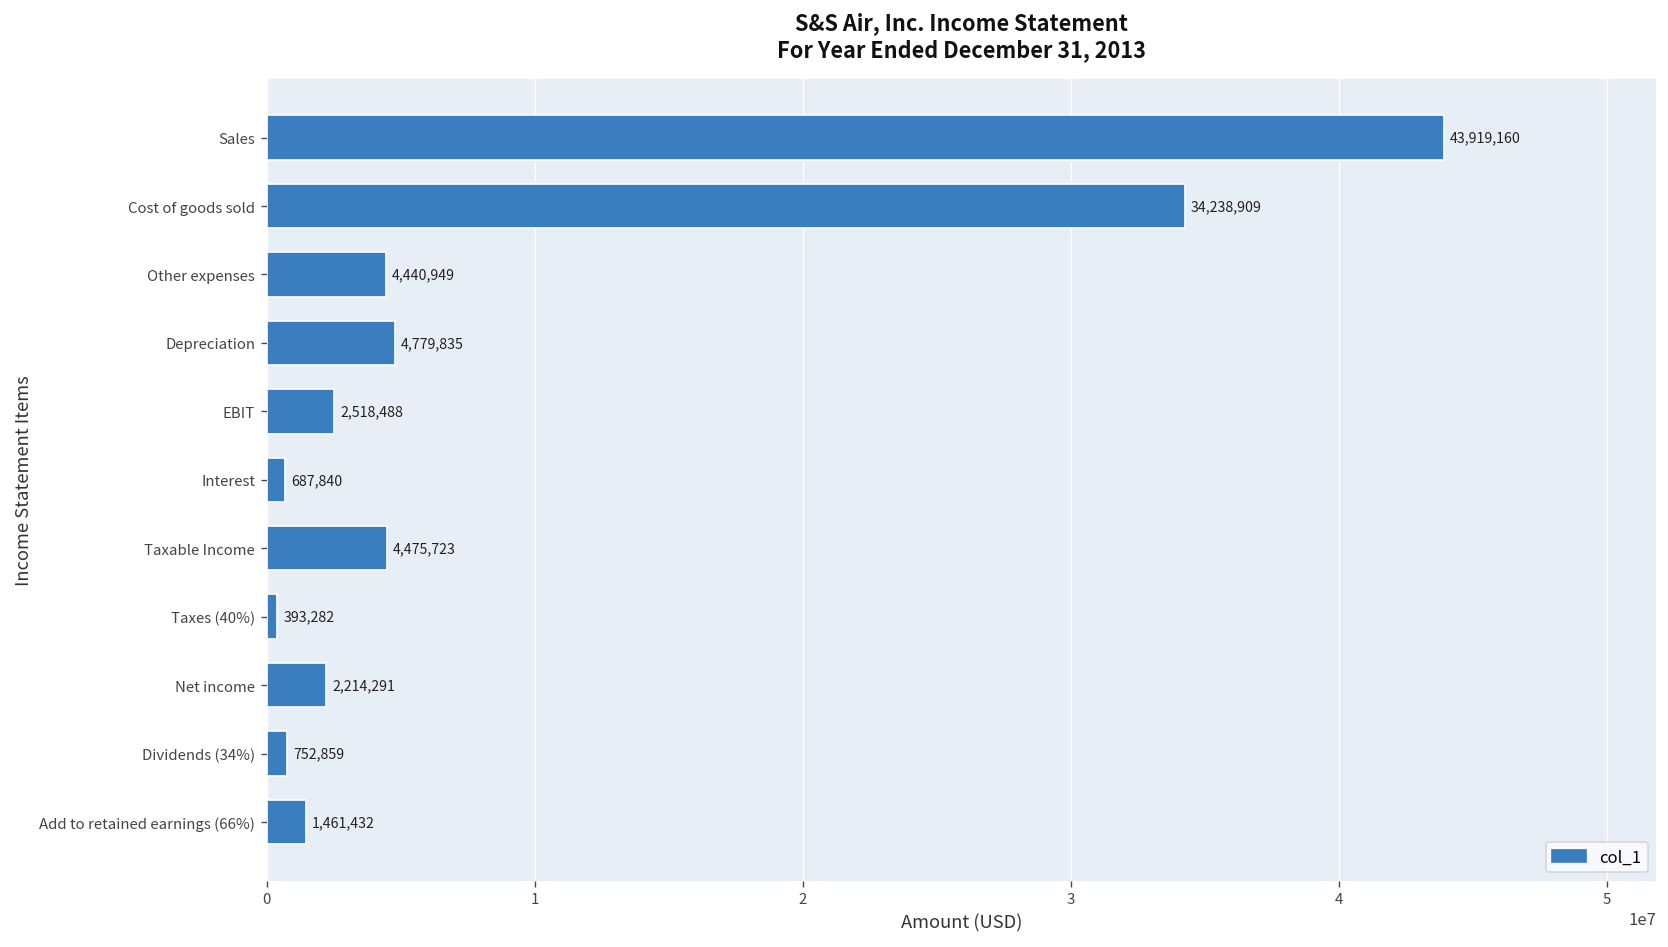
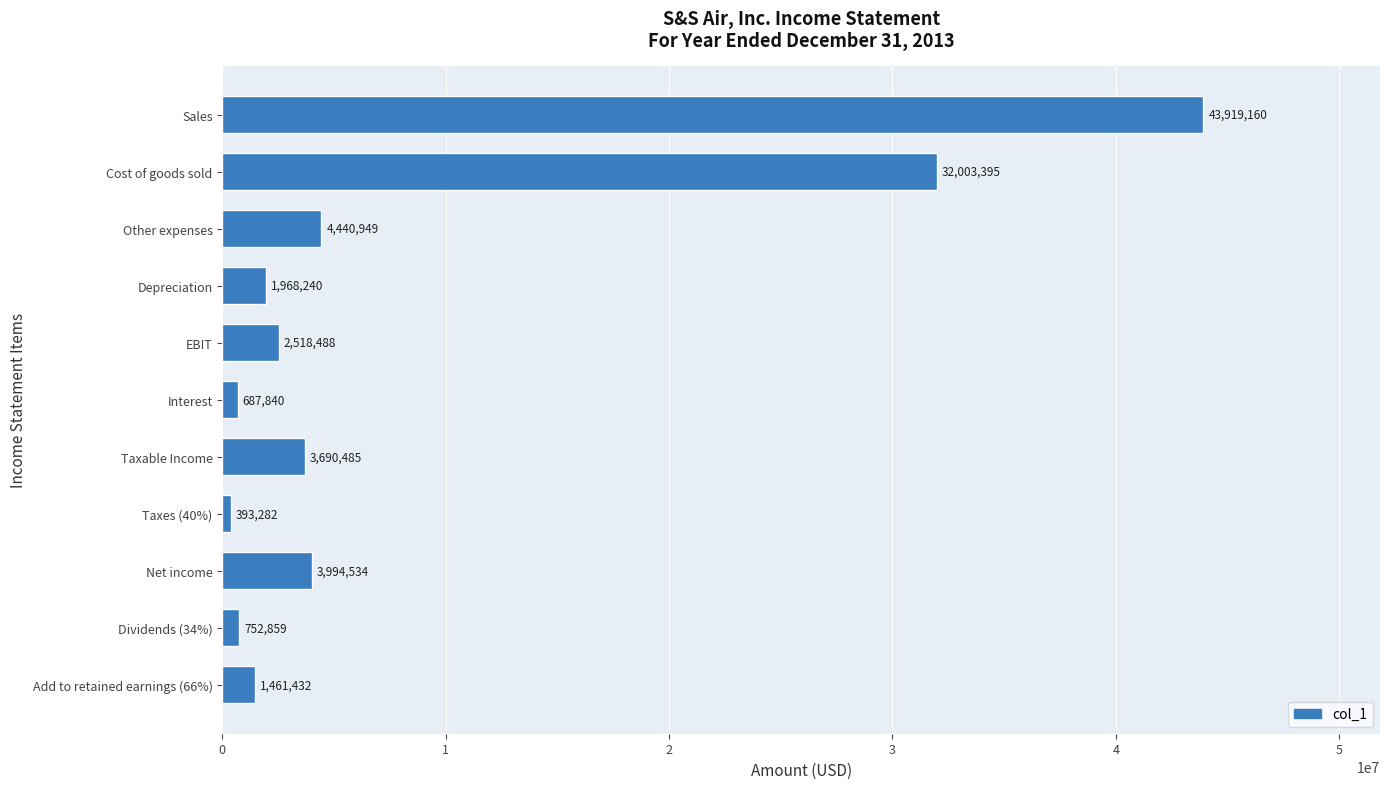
Cost of goods sold: 34,238,909 -> 32,003,395
Depreciation: 4,779,835 -> 1,968,240
Taxable Income: 4,475,723 -> 3,690,485
Net income: 2,214,291 -> 3,994,534
